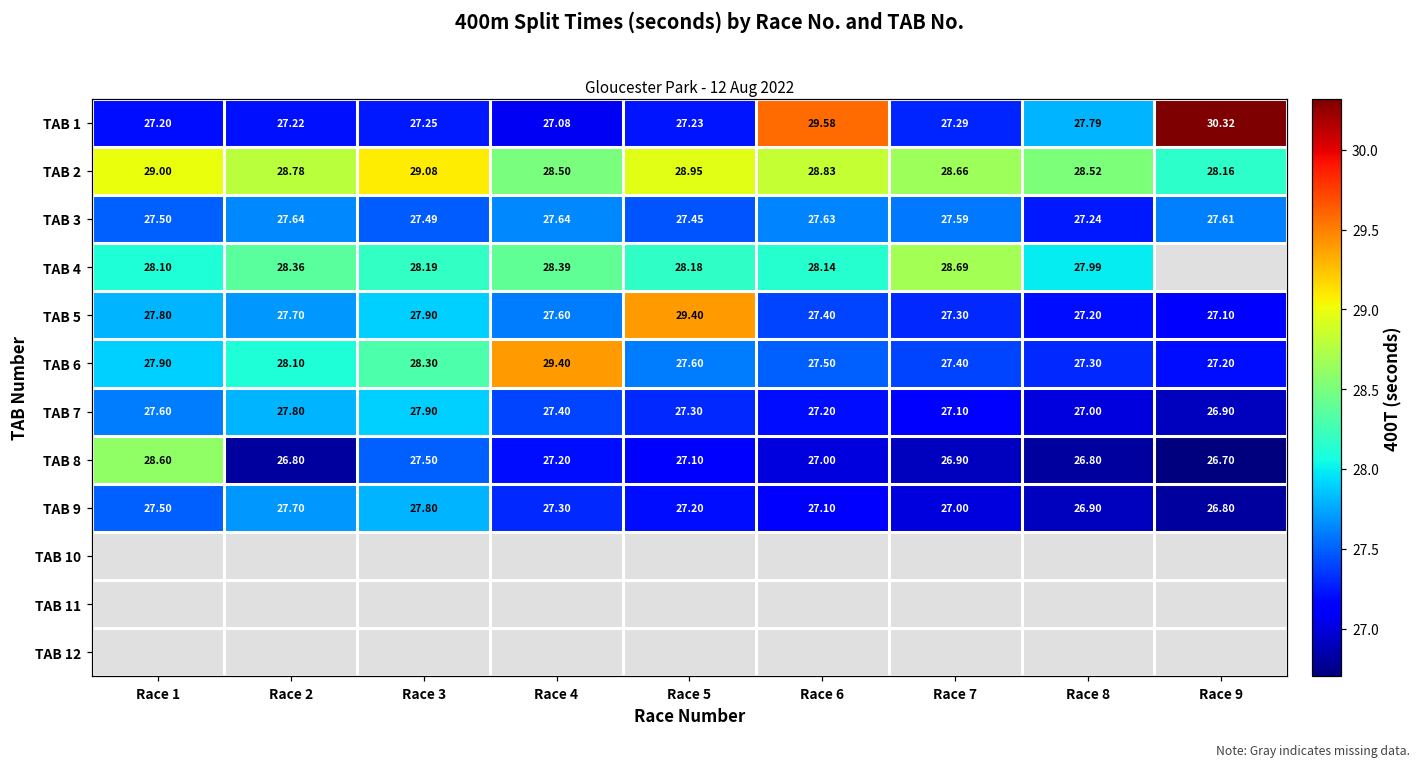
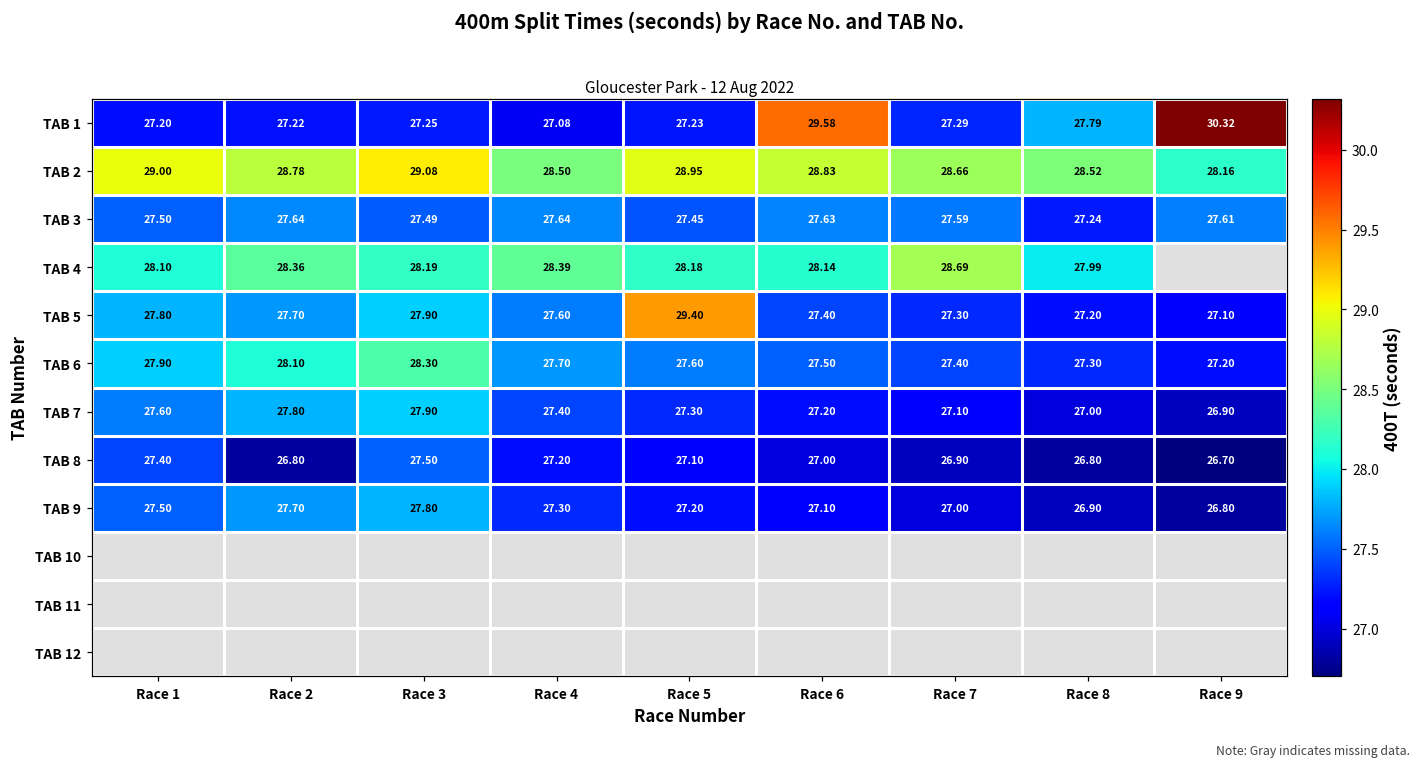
TAB 6, Race 4: 29.40 -> 27.70
TAB 8, Race 1: 28.60 -> 27.40
